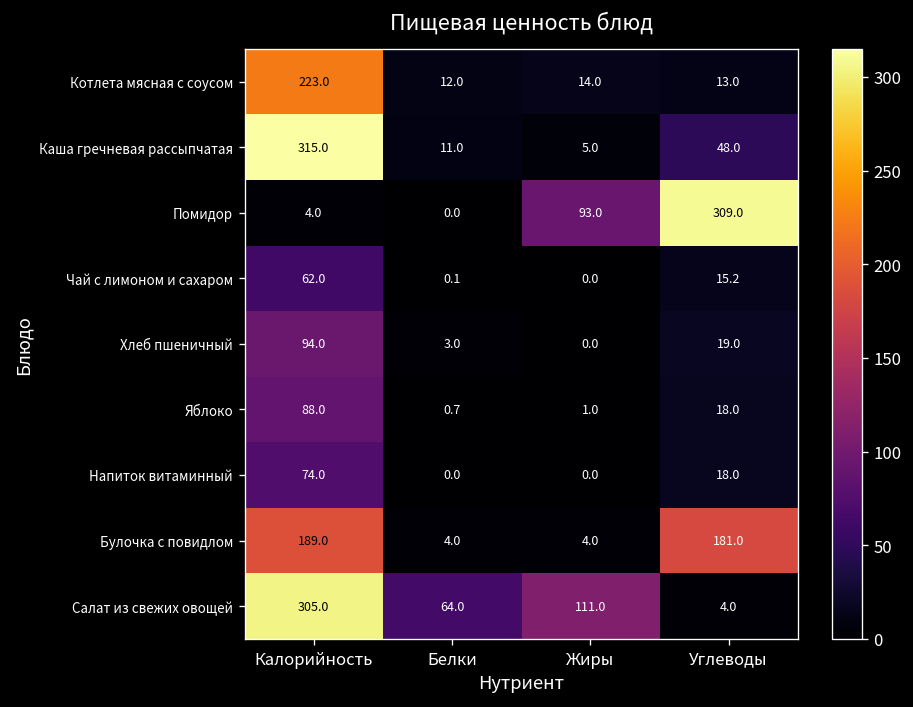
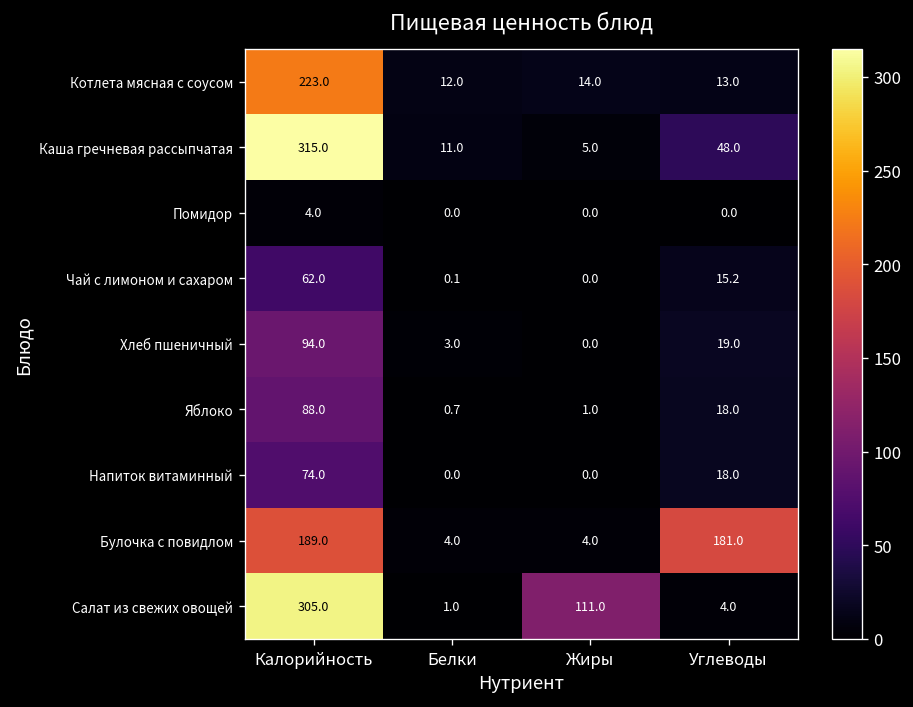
Помидор, Жиры: 93.0 -> 0.0
Помидор, Углеводы: 309.0 -> 0.0
Салат из свежих овощей, Белки: 64.0 -> 1.0
